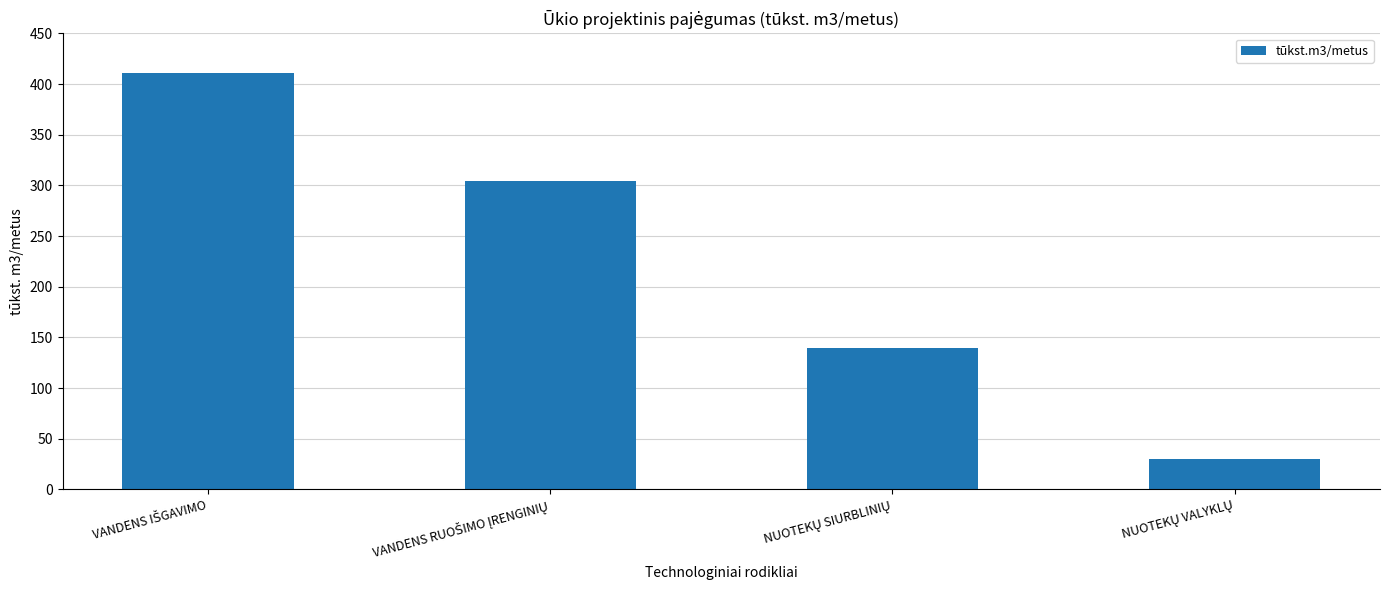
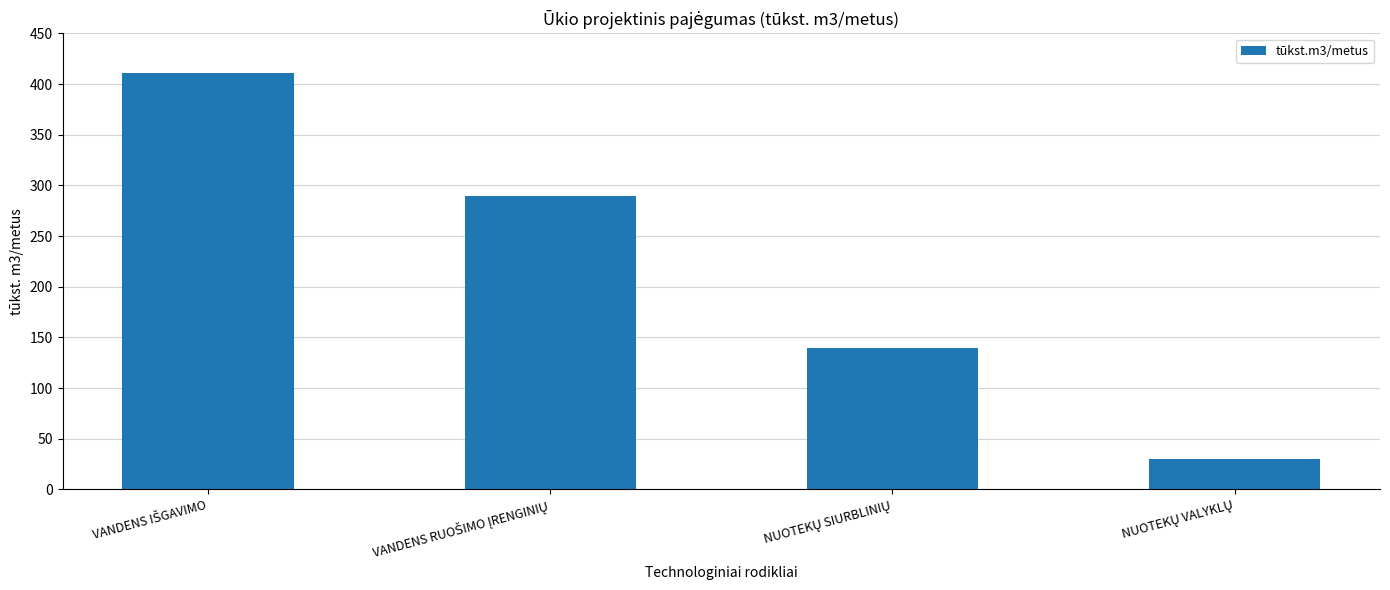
VANDENS RUOŠIMO ĮRENGINIŲ: 304 -> 290
